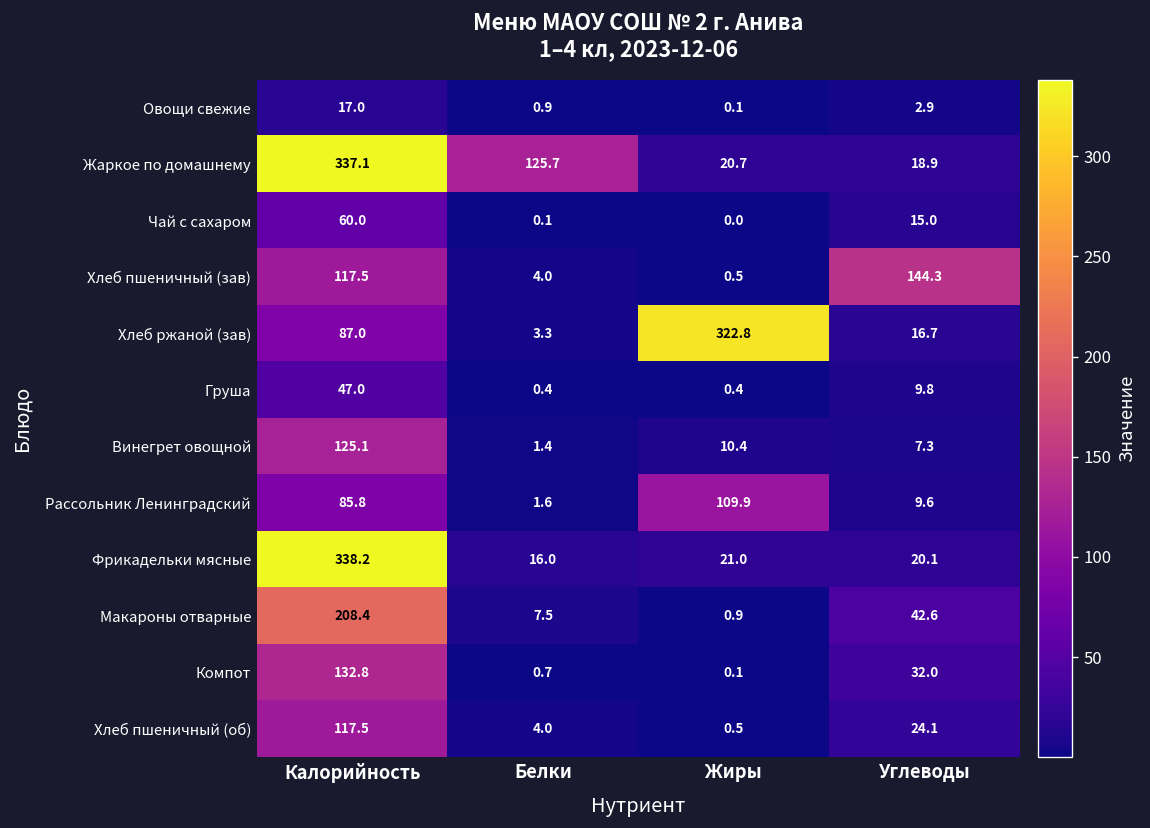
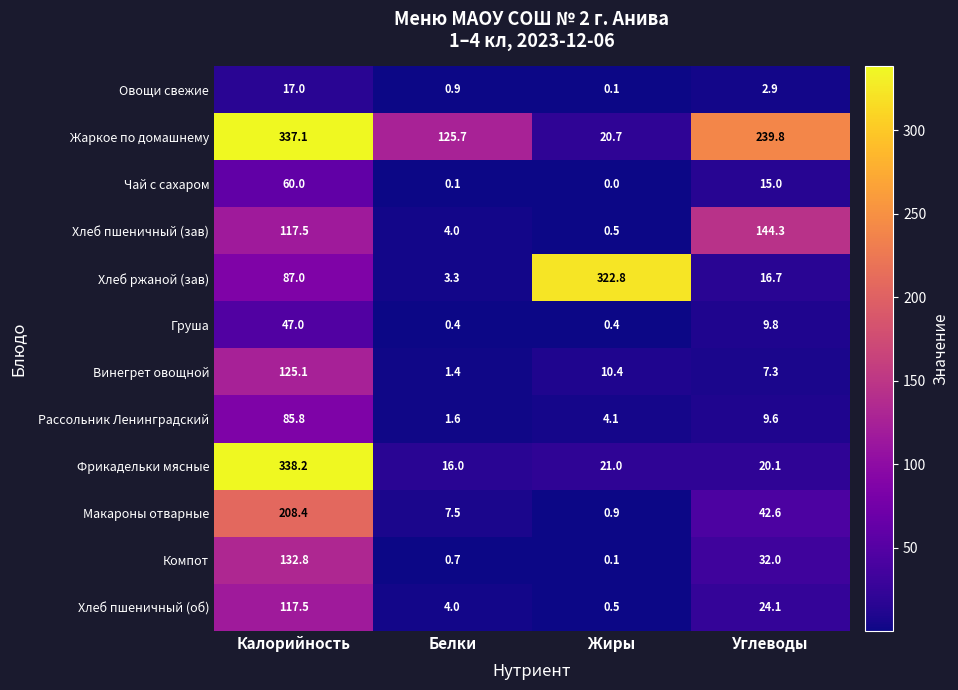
Жаркое по домашнему, Углеводы: 18.9 -> 239.8
Рассольник Ленинградский, Жиры: 109.9 -> 4.1
